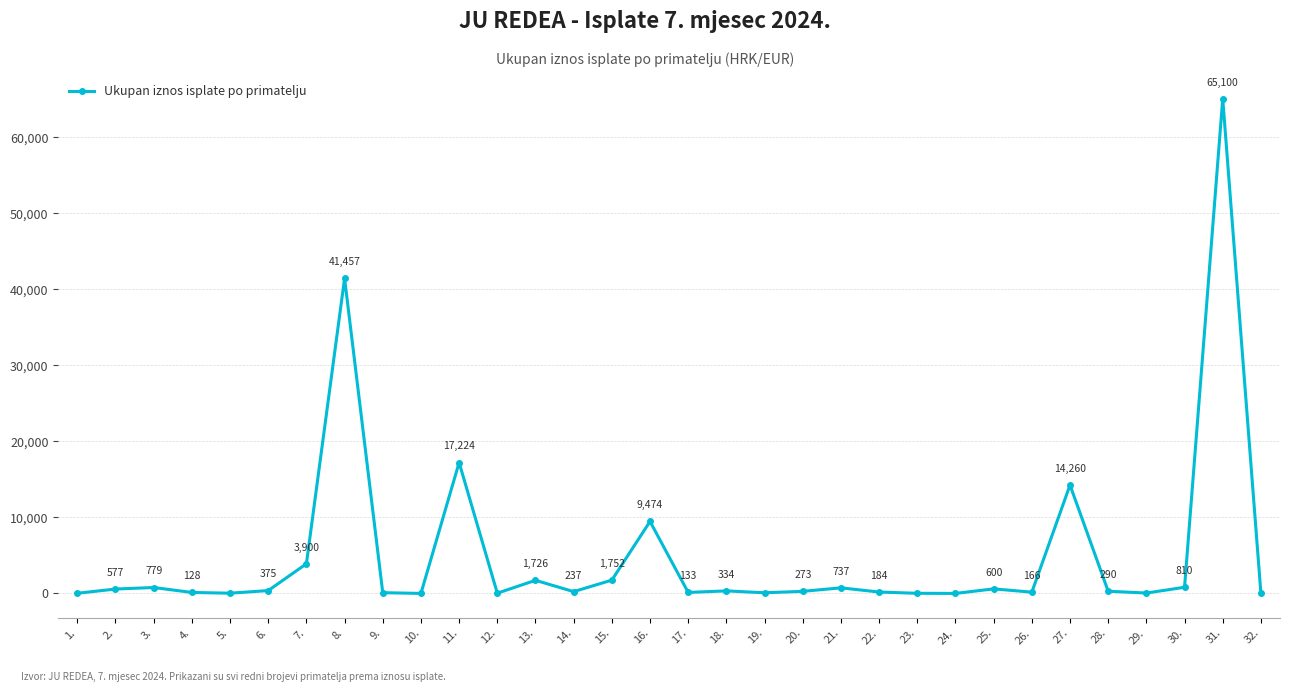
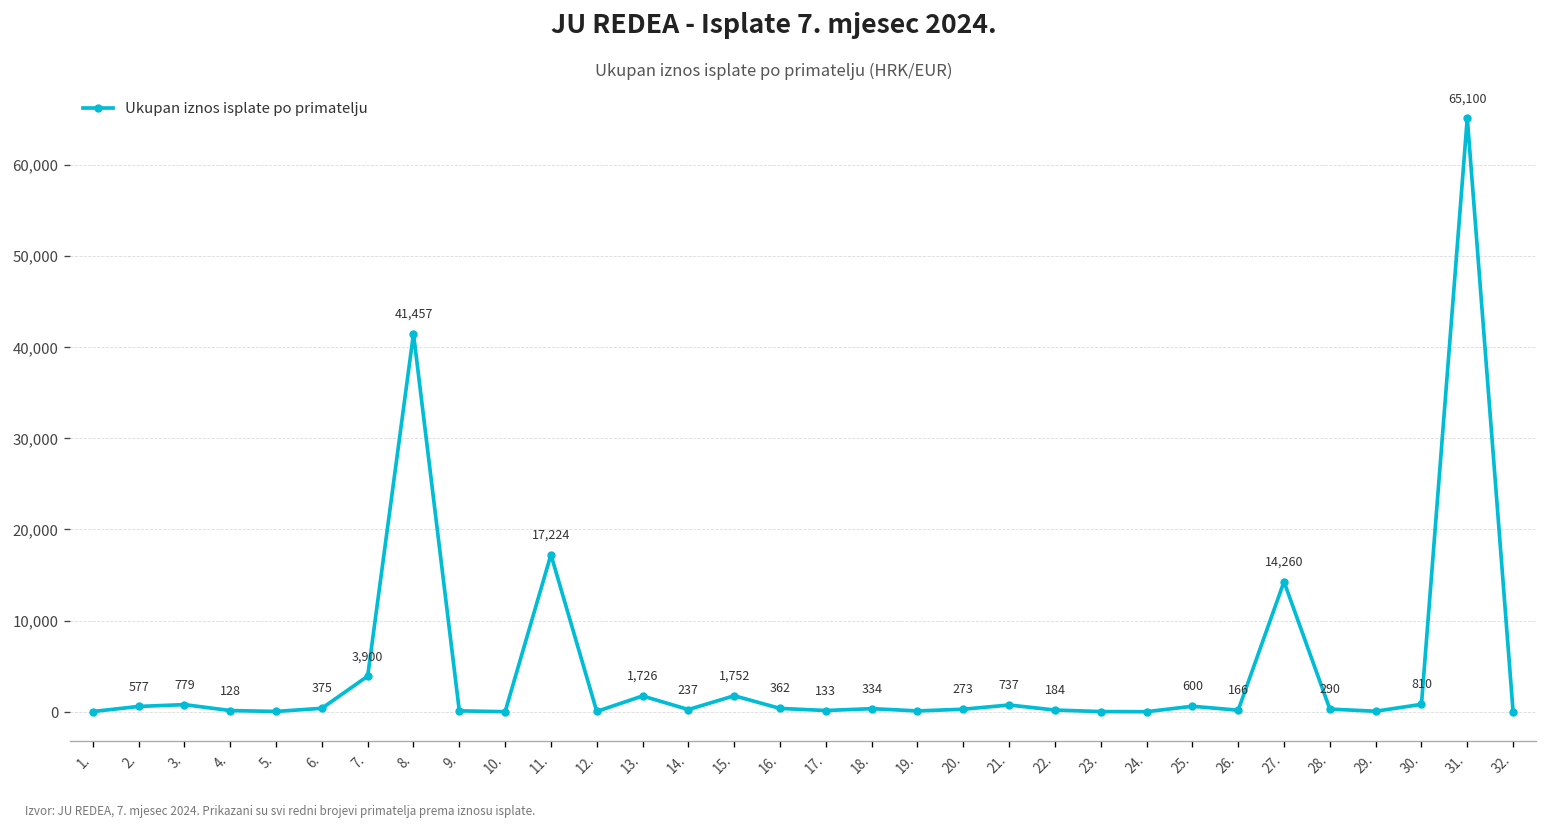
16.: 9,474 -> 362
